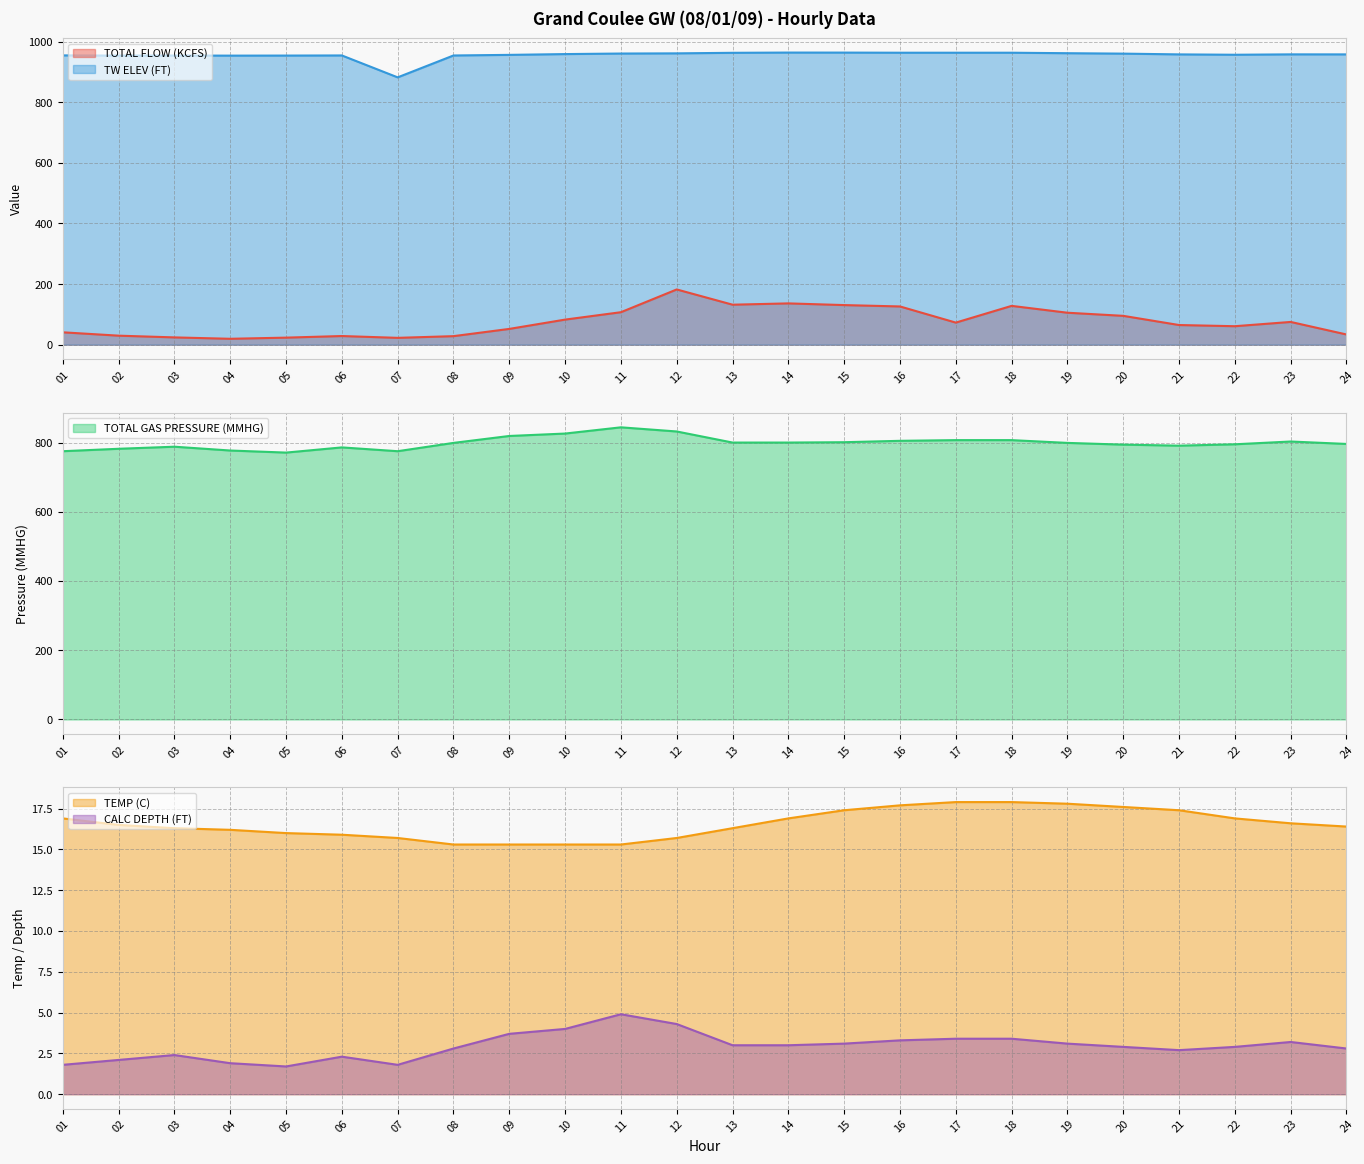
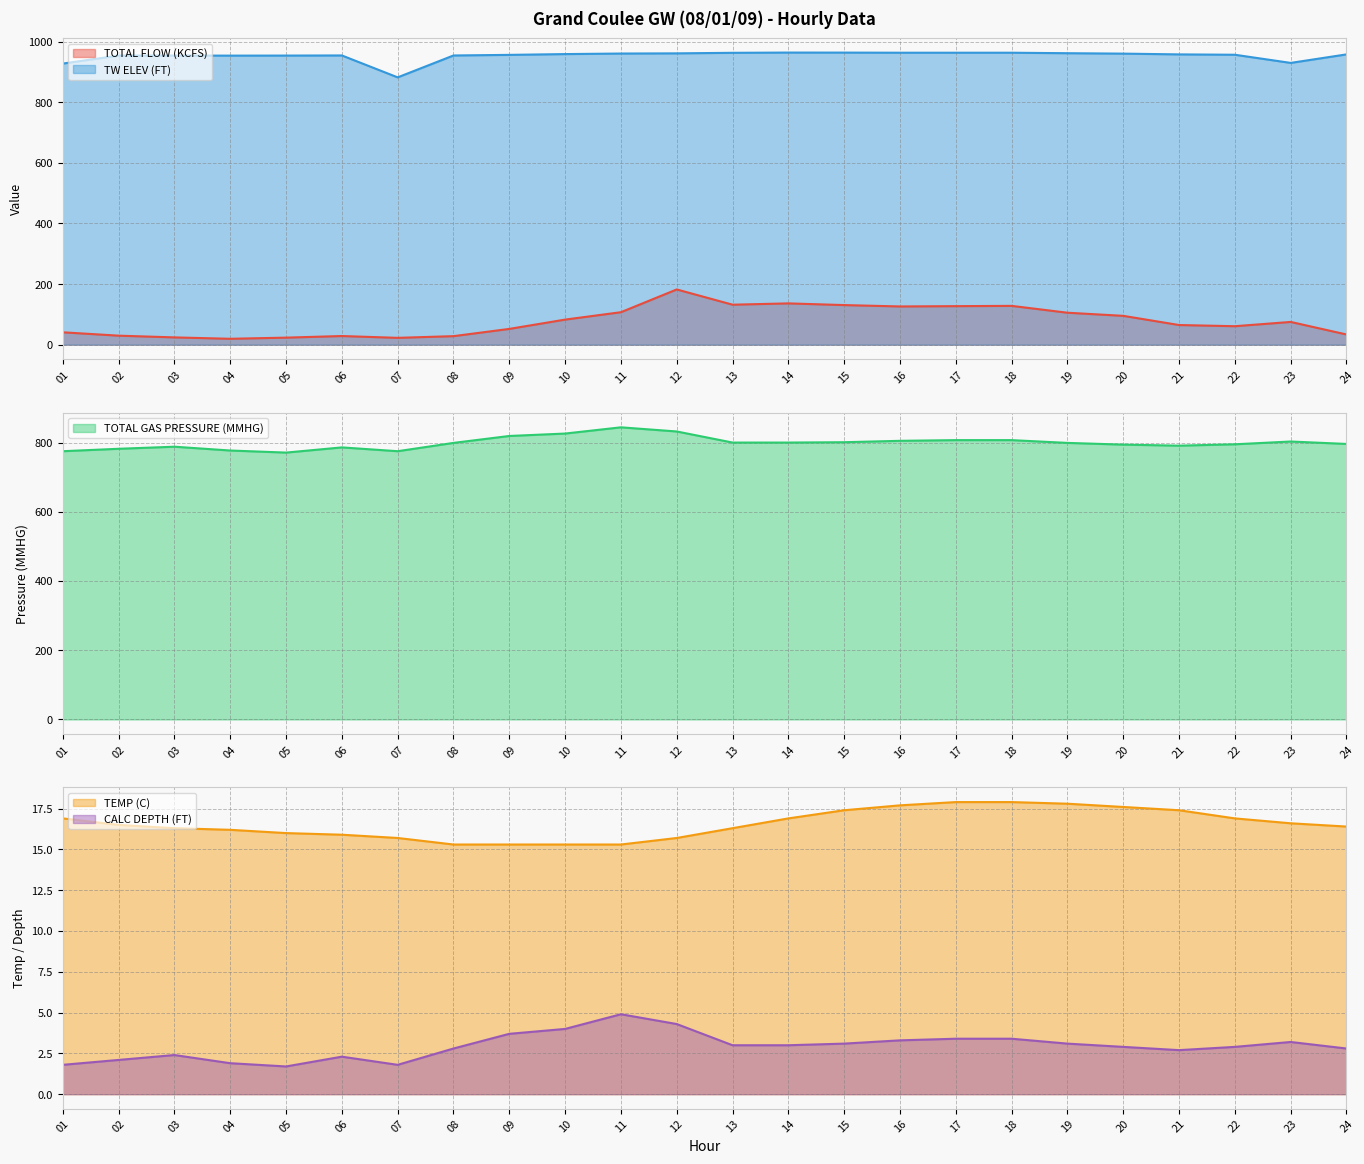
Grand Coulee GW (08/01/09) - Hourly Data, TW ELEV (FT), 01: 950 -> 930
Grand Coulee GW (08/01/09) - Hourly Data, TOTAL FLOW (KCFS), 17: 70 -> 130
Grand Coulee GW (08/01/09) - Hourly Data, TW ELEV (FT), 23: 960 -> 930
